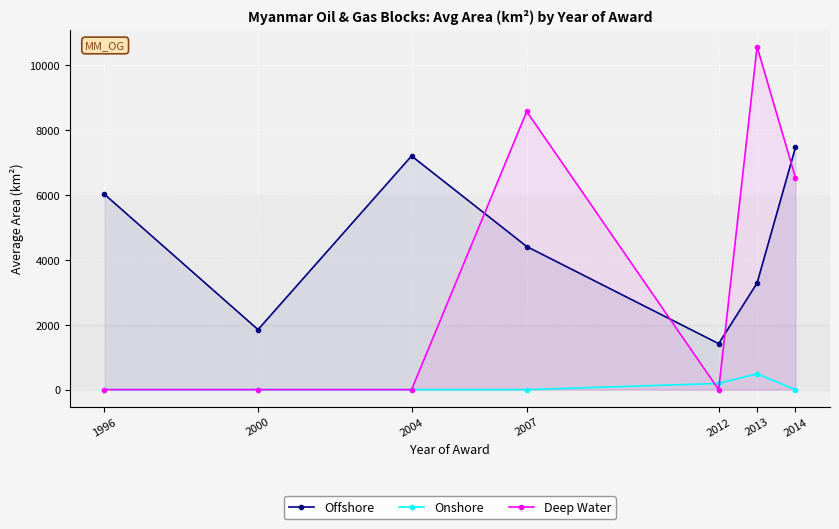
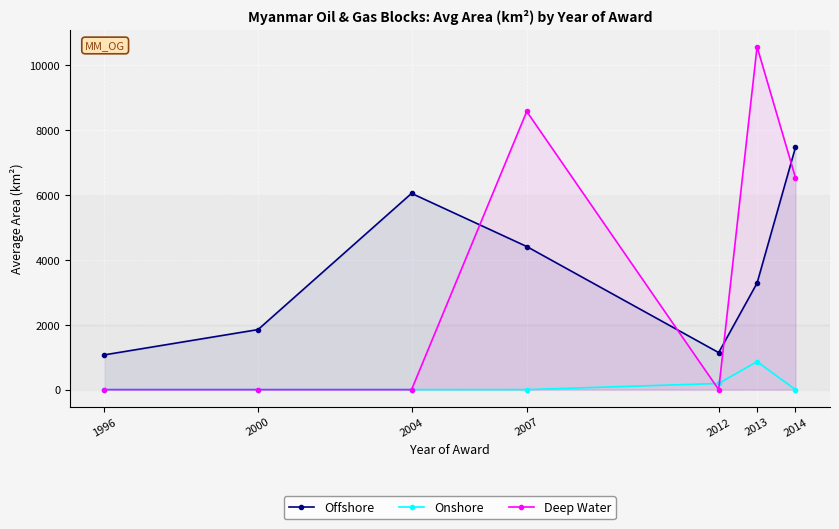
Offshore, 1996: 6000 -> 1100
Offshore, 2004: 7200 -> 6100
Offshore, 2012: 1400 -> 1100
Onshore, 2013: 500 -> 900
